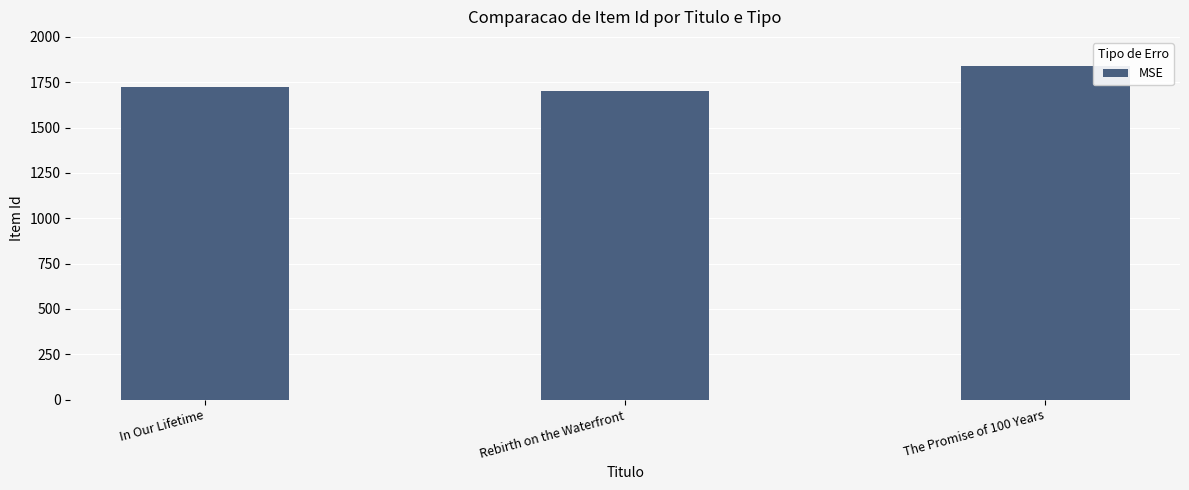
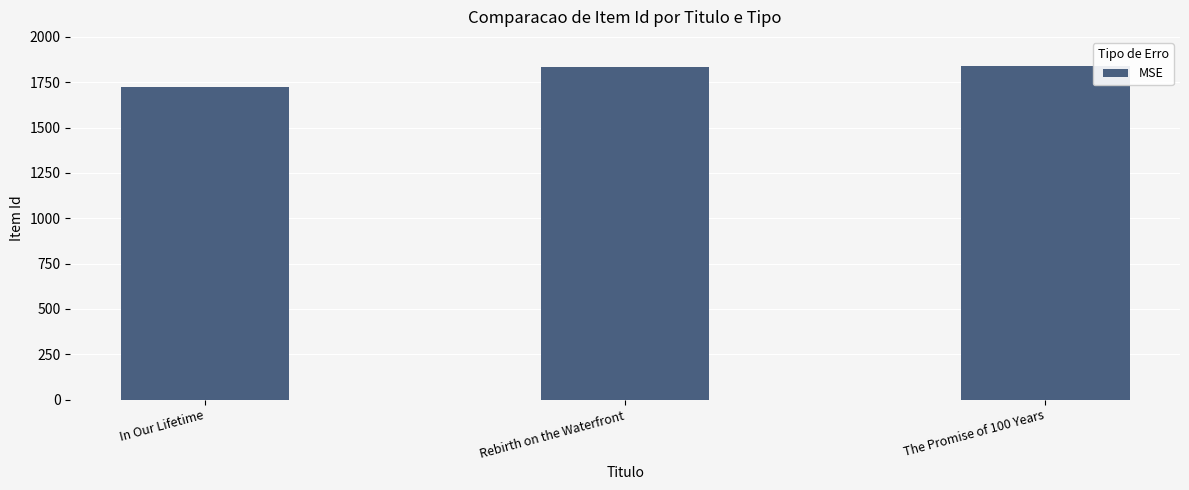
Rebirth on the Waterfront: 1700 -> 1830
